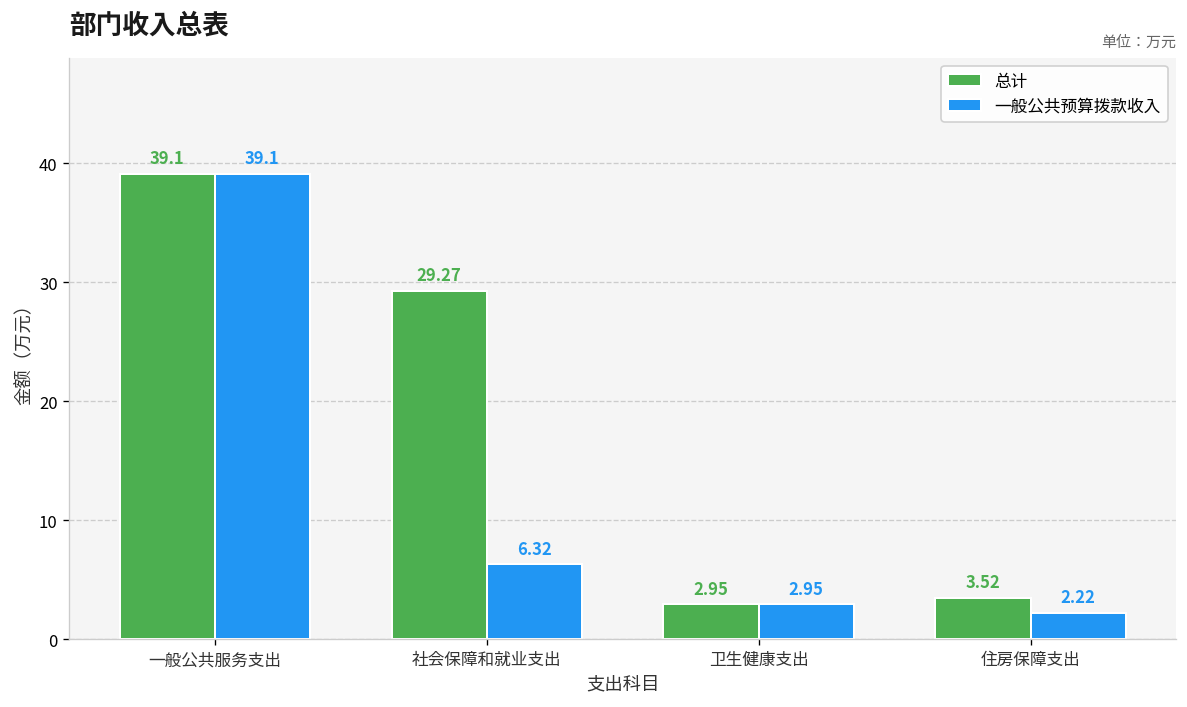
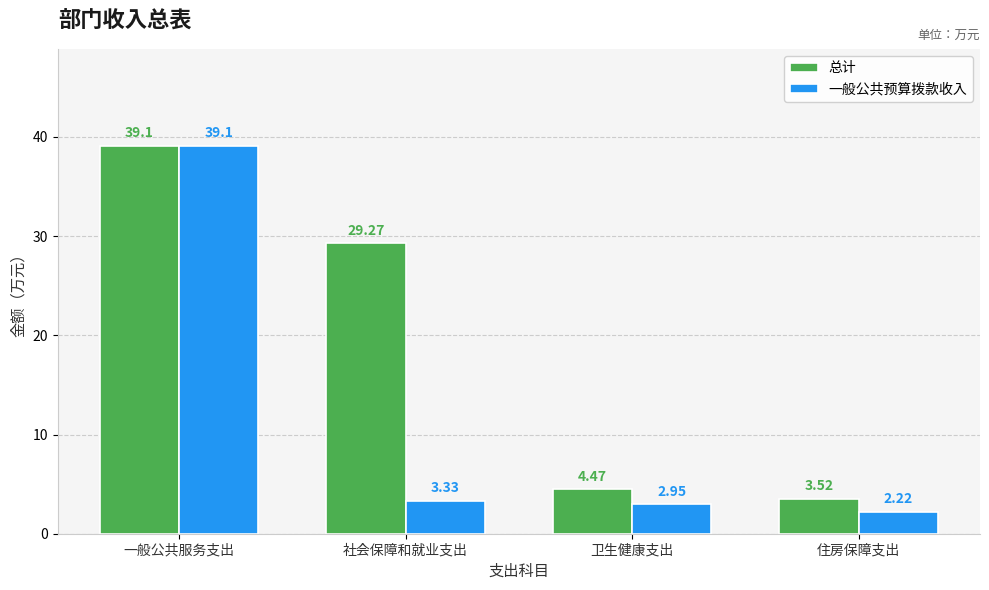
一般公共预算拨款收入, 社会保障和就业支出: 6.32 -> 3.33
总计, 卫生健康支出: 2.95 -> 4.47
